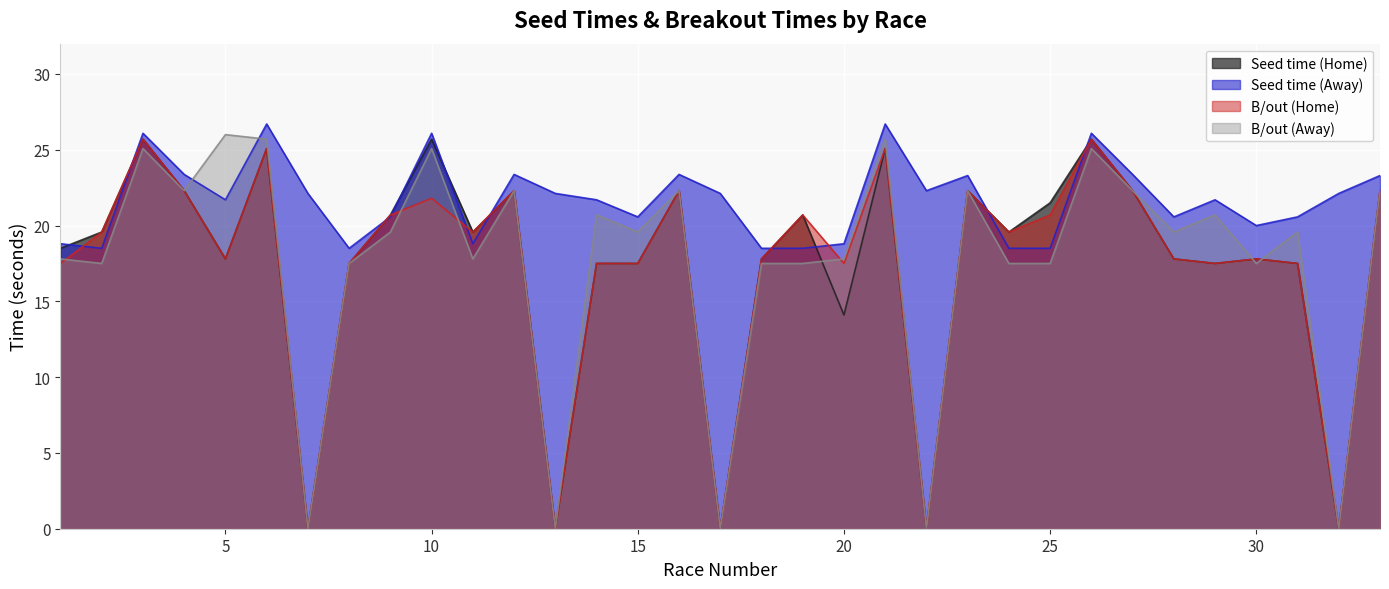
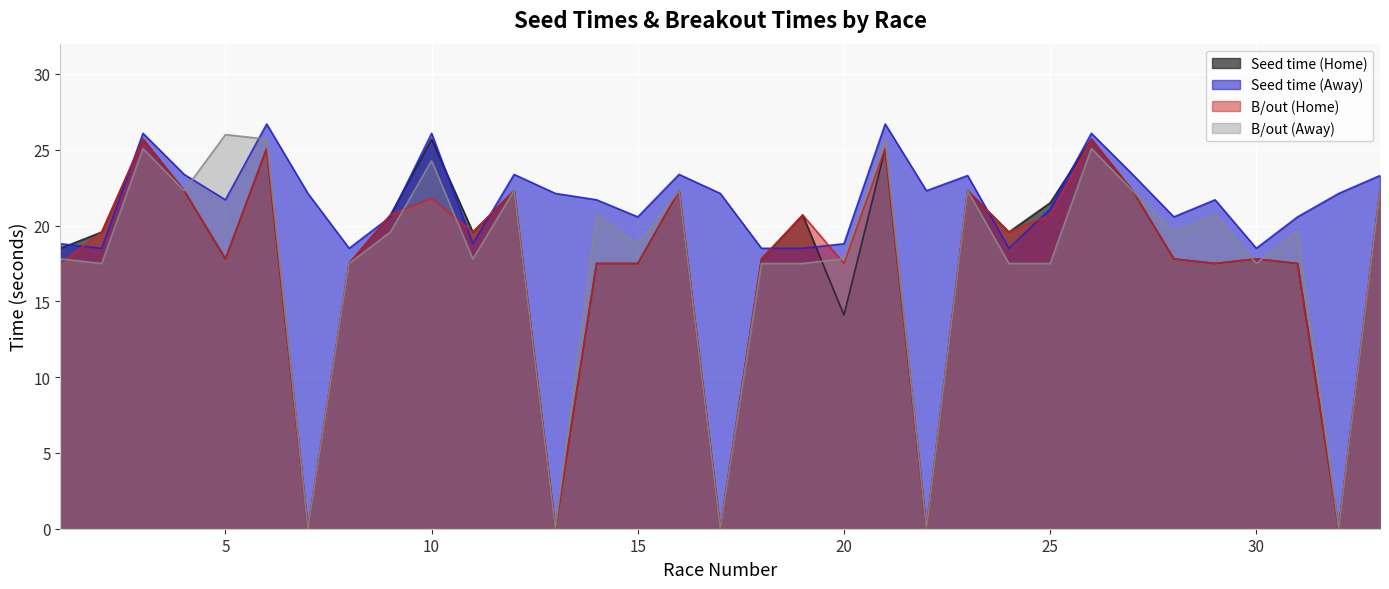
B/out (Away), 10: 25.1 -> 24.3
B/out (Away), 15: 19.6 -> 18.7
Seed time (Away), 25: 18.5 -> 21.1
Seed time (Away), 30: 20.0 -> 18.5
